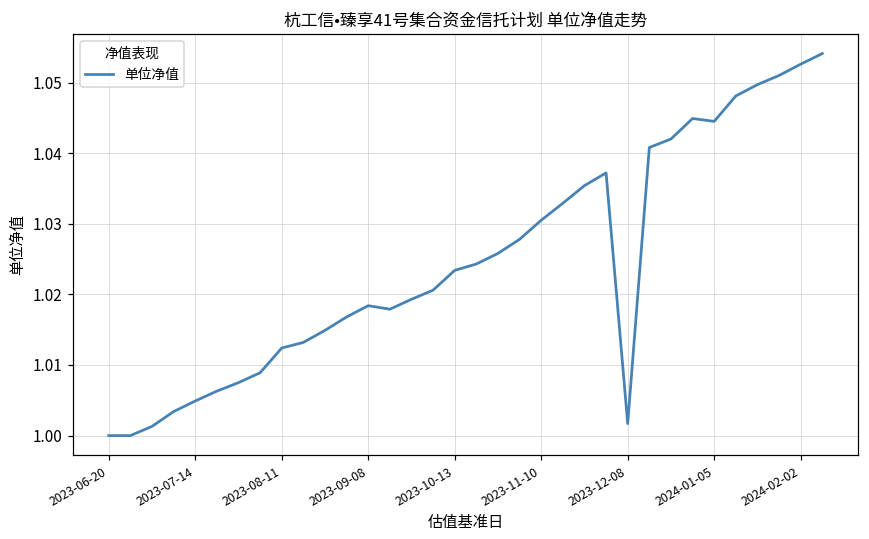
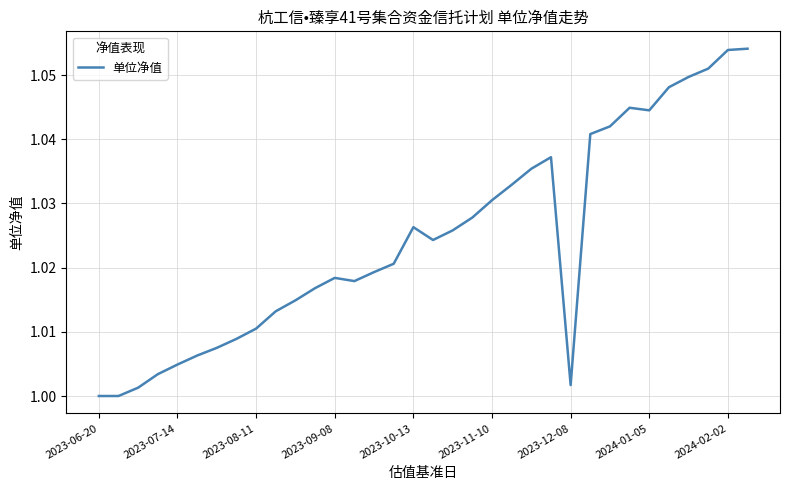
2023-08-11: 1.012 -> 1.011
2023-10-13: 1.023 -> 1.026
2024-02-02: 1.053 -> 1.054
